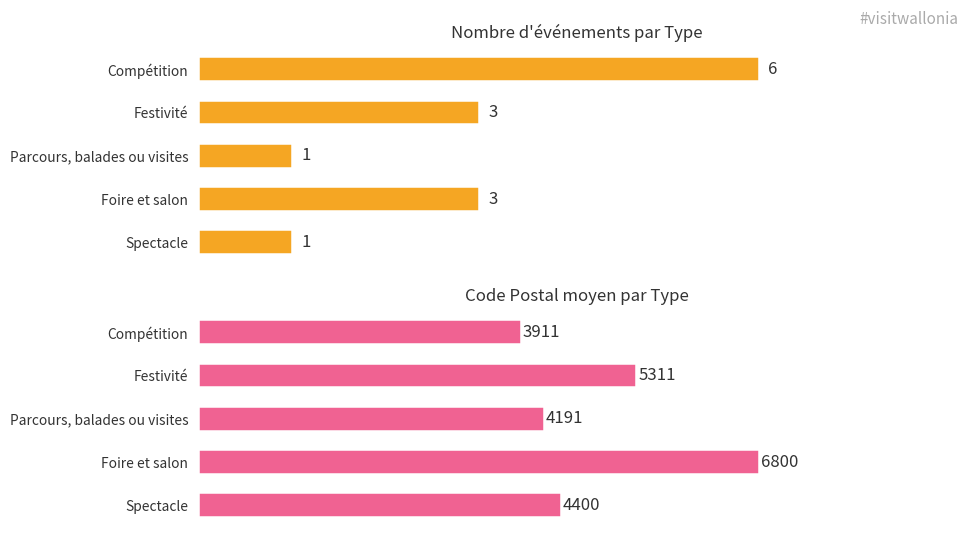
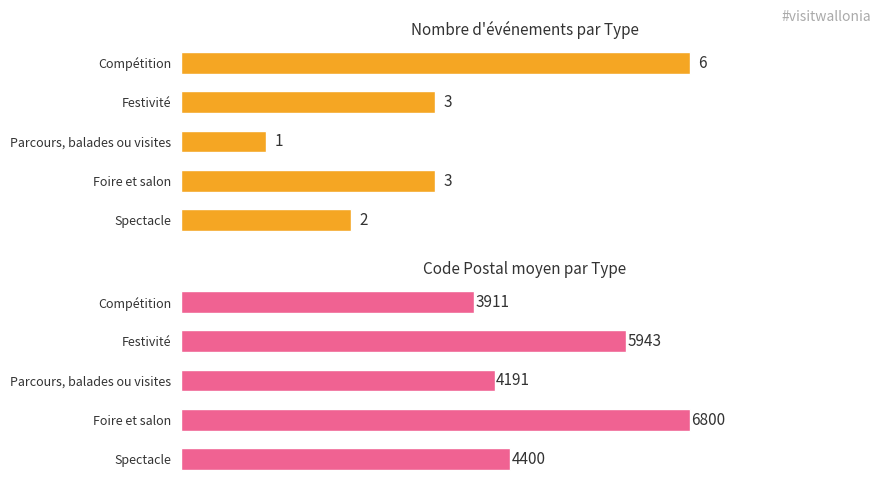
Nombre d'événements par Type, Spectacle: 1 -> 2
Code Postal moyen par Type, Festivité: 5311 -> 5943
